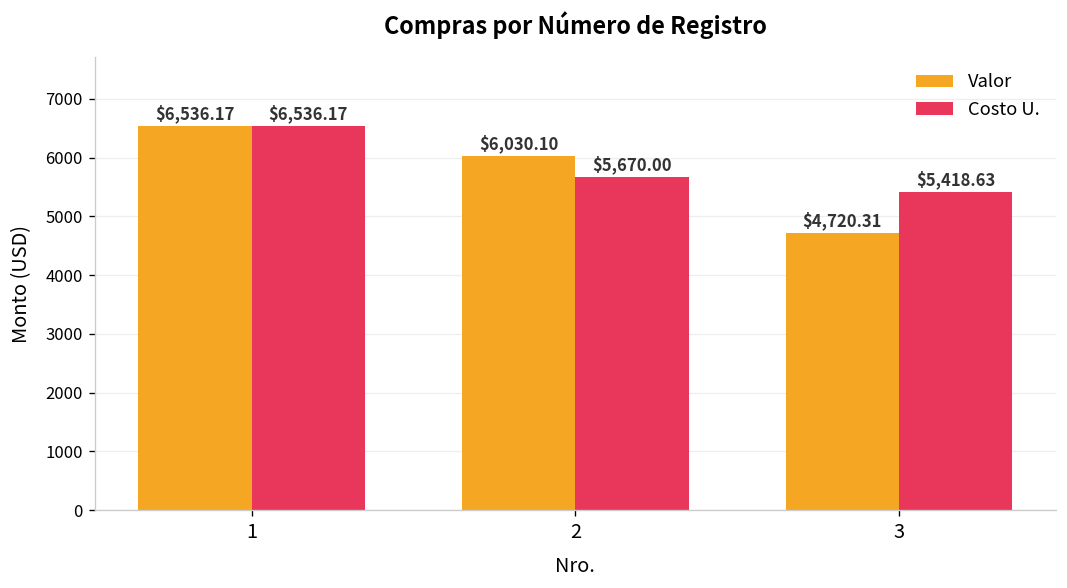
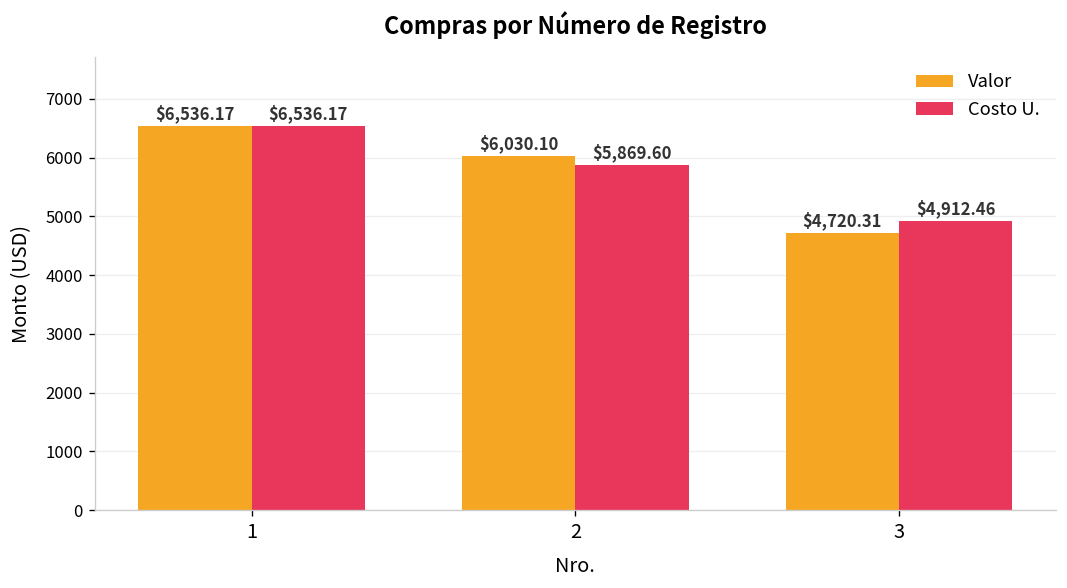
Costo U., 2: $5,670.00 -> $5,869.60
Costo U., 3: $5,418.63 -> $4,912.46
